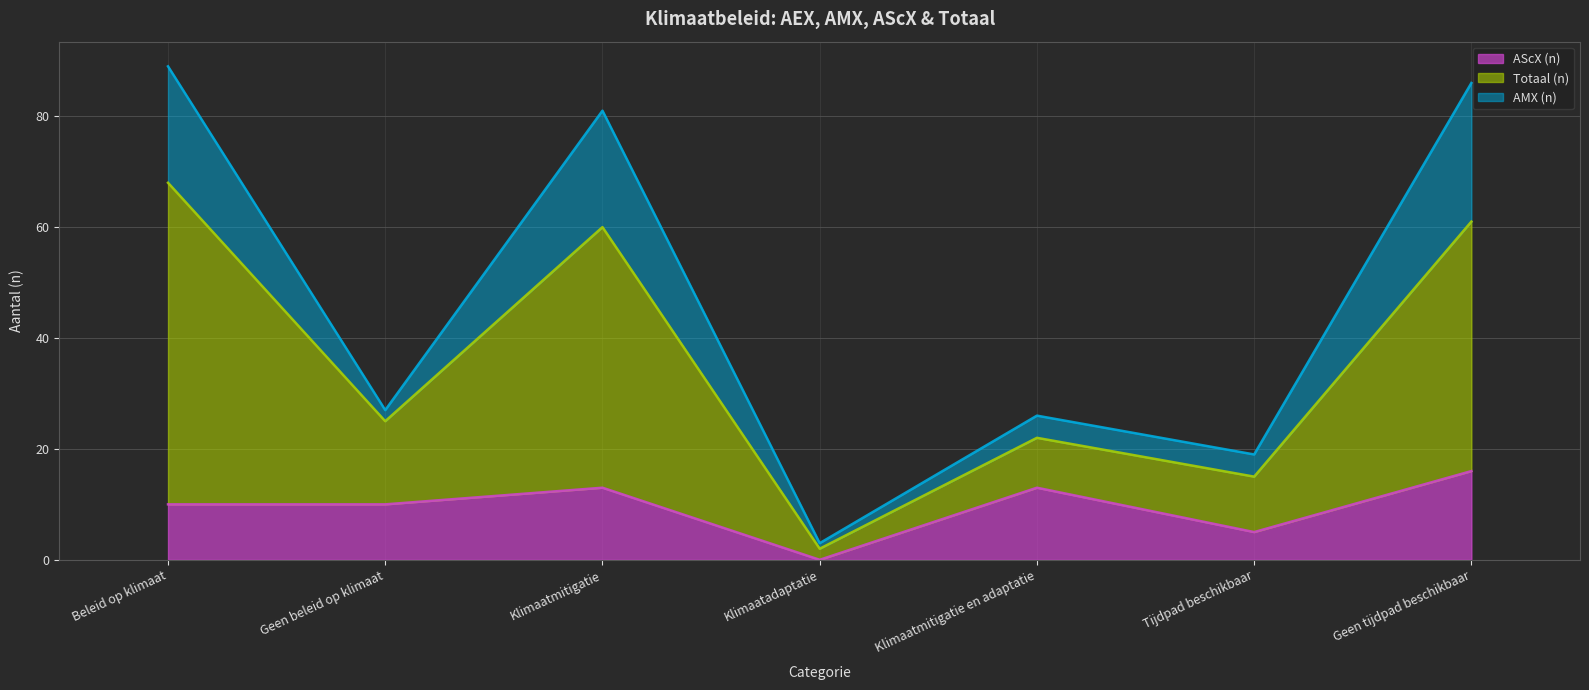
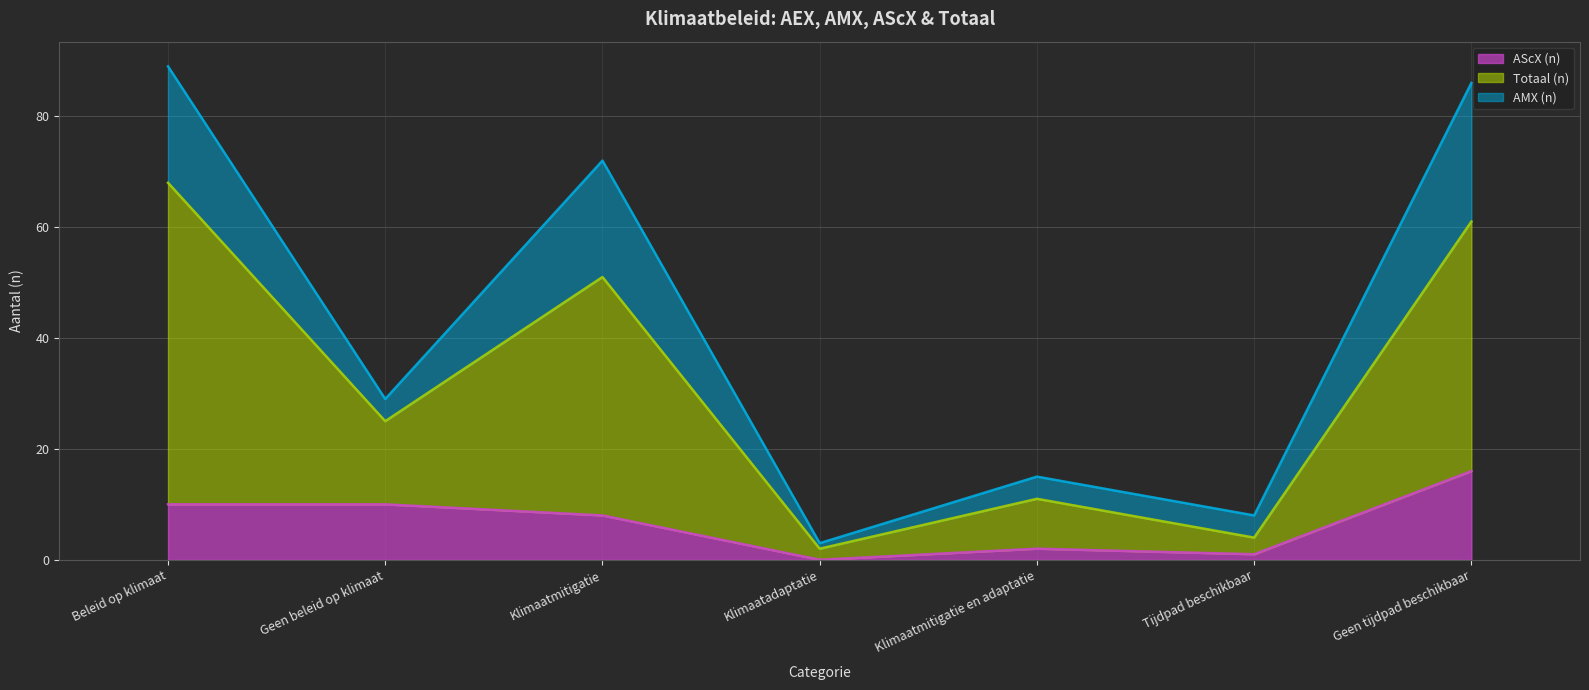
AMX (n), Geen beleid op klimaat: 2 -> 4
AScX (n), Klimaatmitigatie: 13 -> 8
Totaal (n), Klimaatmitigatie: 47 -> 43
AScX (n), Klimaatmitigatie en adaptatie: 13 -> 2
AScX (n), Tijdpad beschikbaar: 5 -> 1
Totaal (n), Tijdpad beschikbaar: 10 -> 3
